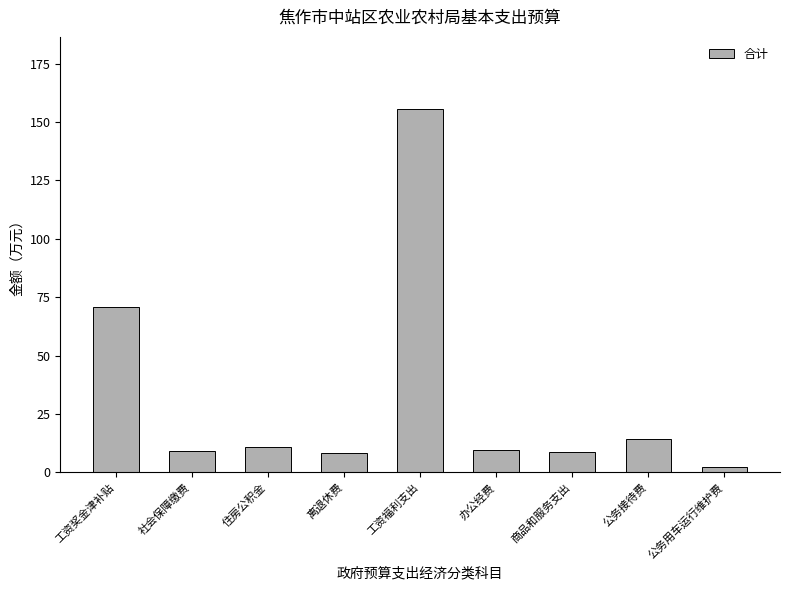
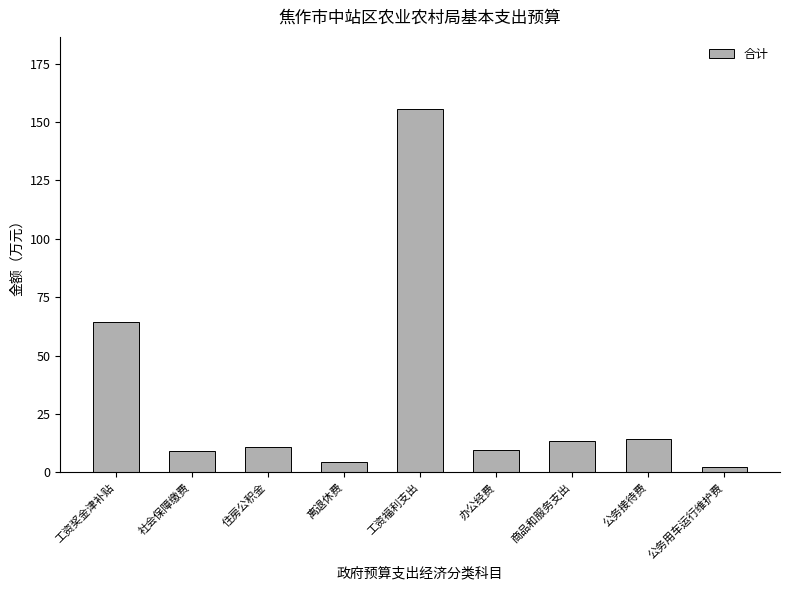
工资奖金津补贴: 71 -> 64
离退休费: 8 -> 4
商品和服务支出: 9 -> 13
